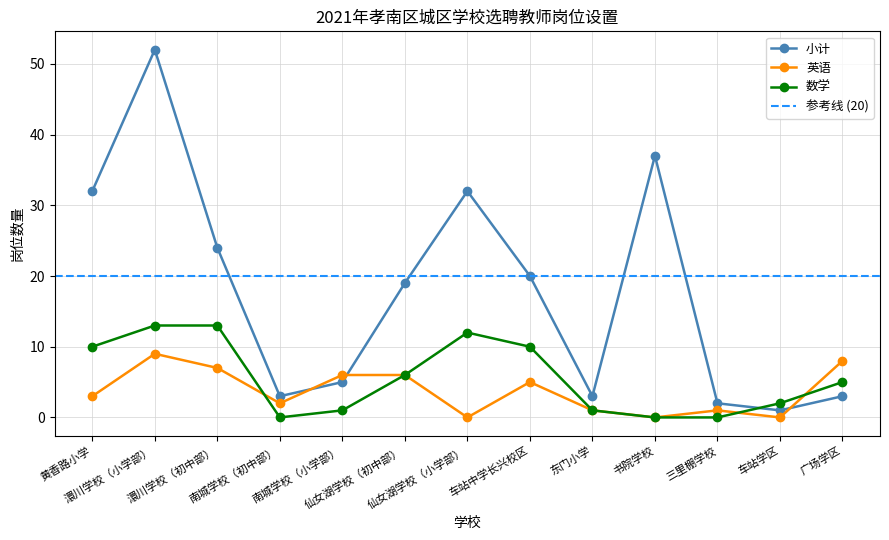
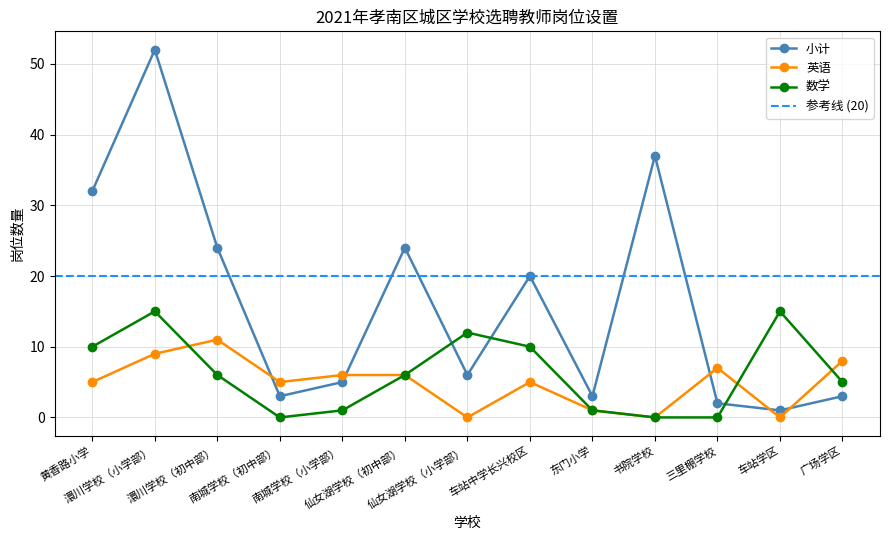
英语, 黄香路小学: 3 -> 5
数学, 澴川学校（小学部）: 13 -> 15
英语, 澴川学校（初中部）: 7 -> 11
数学, 澴川学校（初中部）: 13 -> 6
英语, 南城学校（初中部）: 2 -> 5
小计, 仙女湖学校（初中部）: 19 -> 24
小计, 仙女湖学校（小学部）: 32 -> 6
英语, 三里棚学校: 1 -> 7
数学, 车站学区: 2 -> 15
